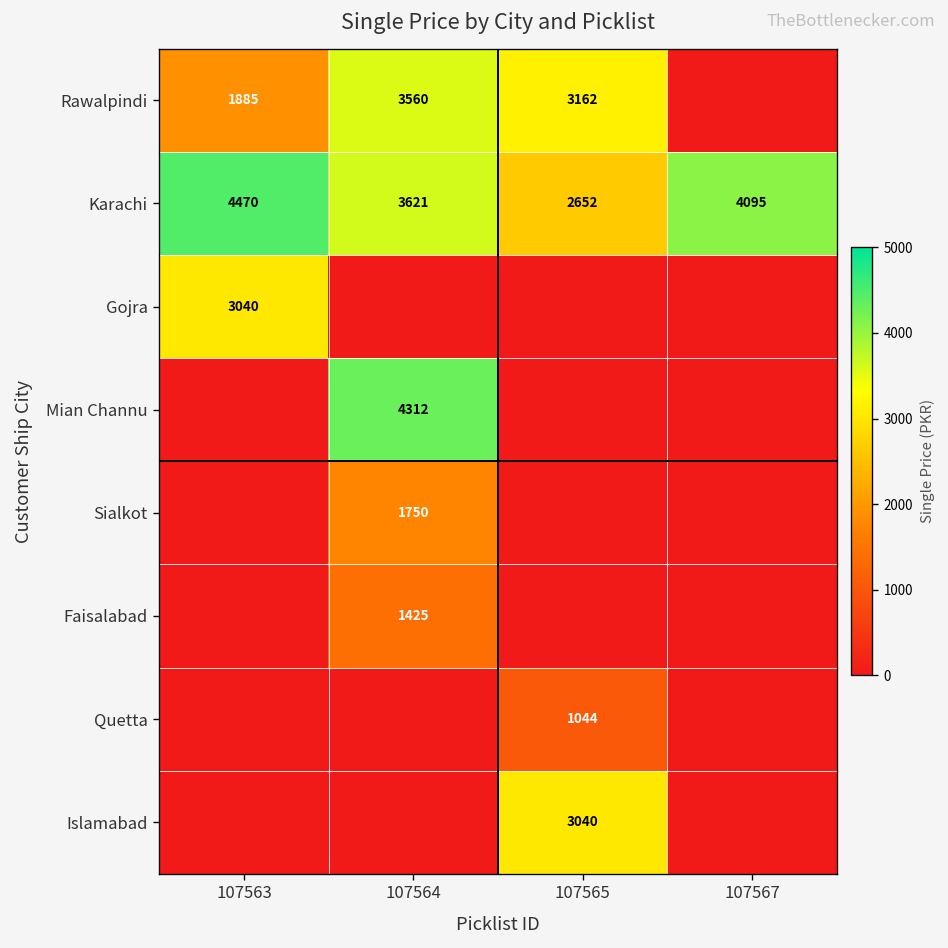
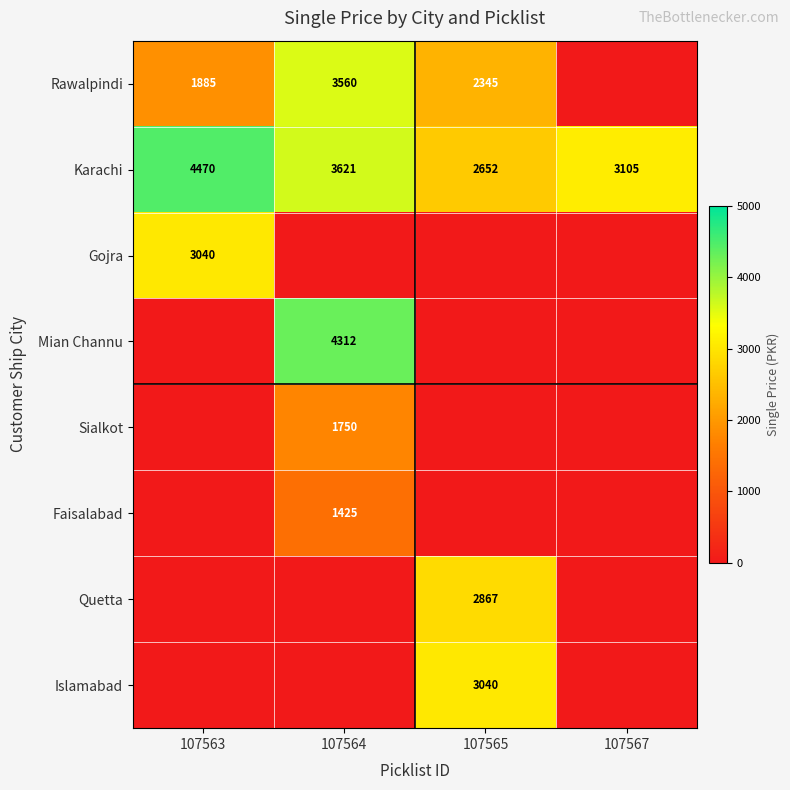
Rawalpindi, 107565: 3162 -> 2345
Karachi, 107567: 4095 -> 3105
Quetta, 107565: 1044 -> 2867
